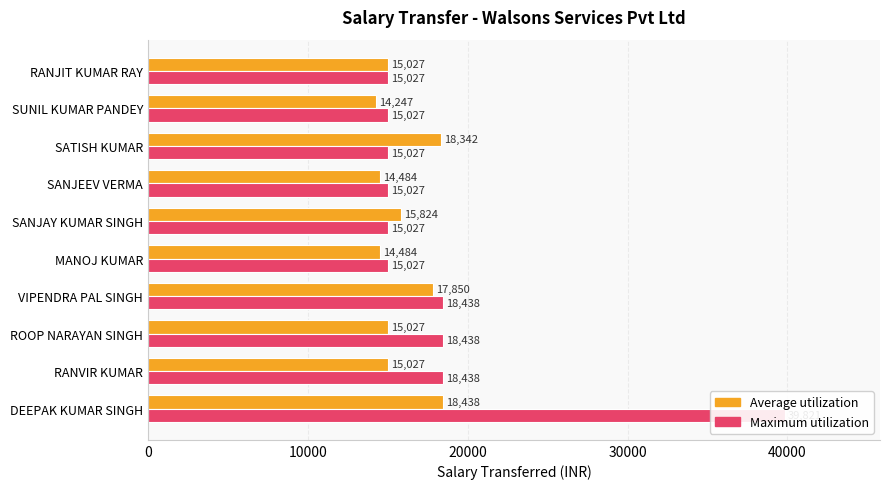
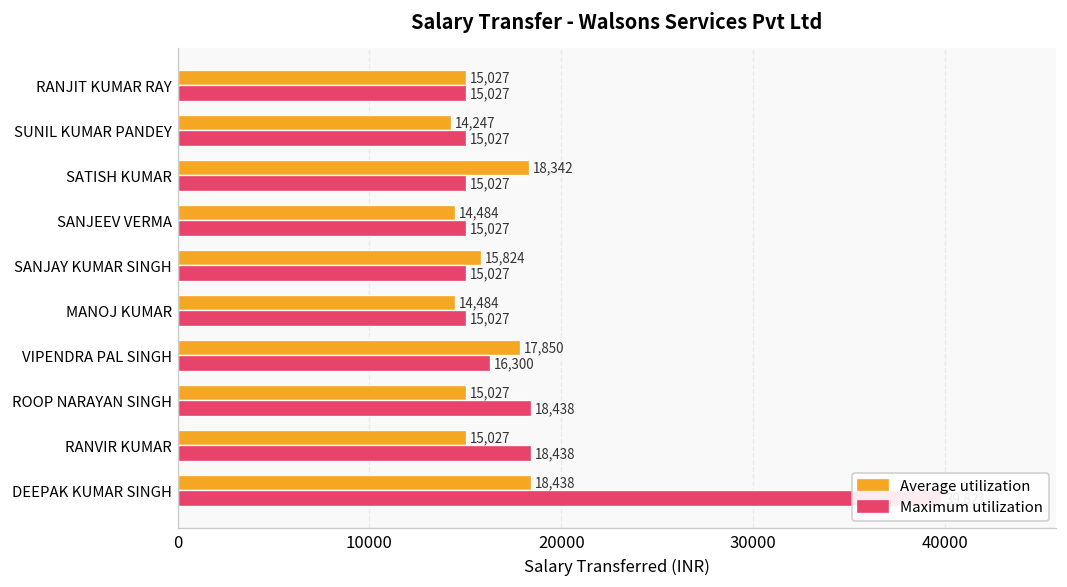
Maximum utilization, VIPENDRA PAL SINGH: 18,438 -> 16,300
